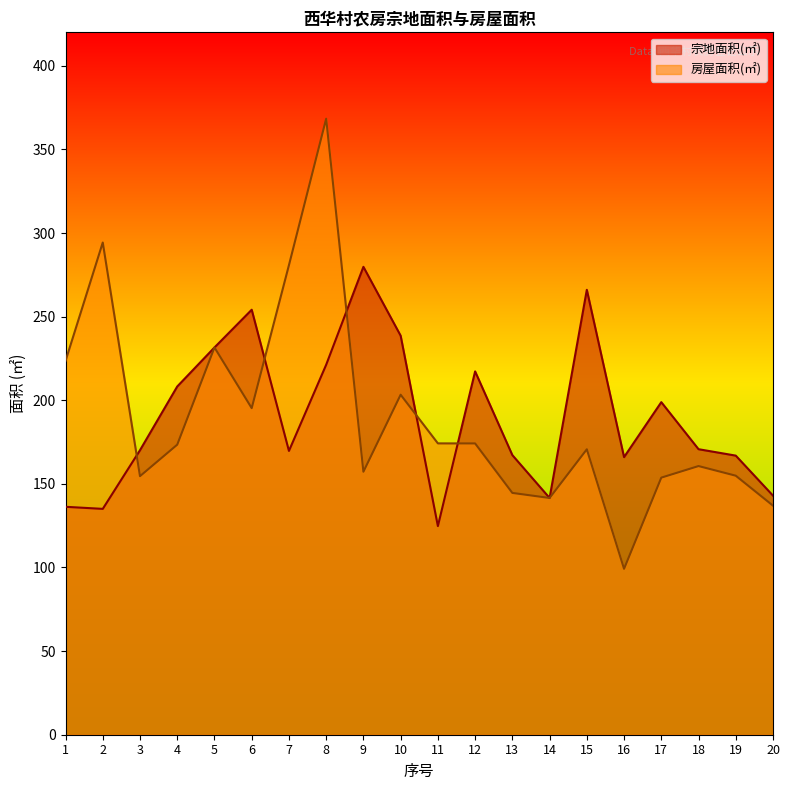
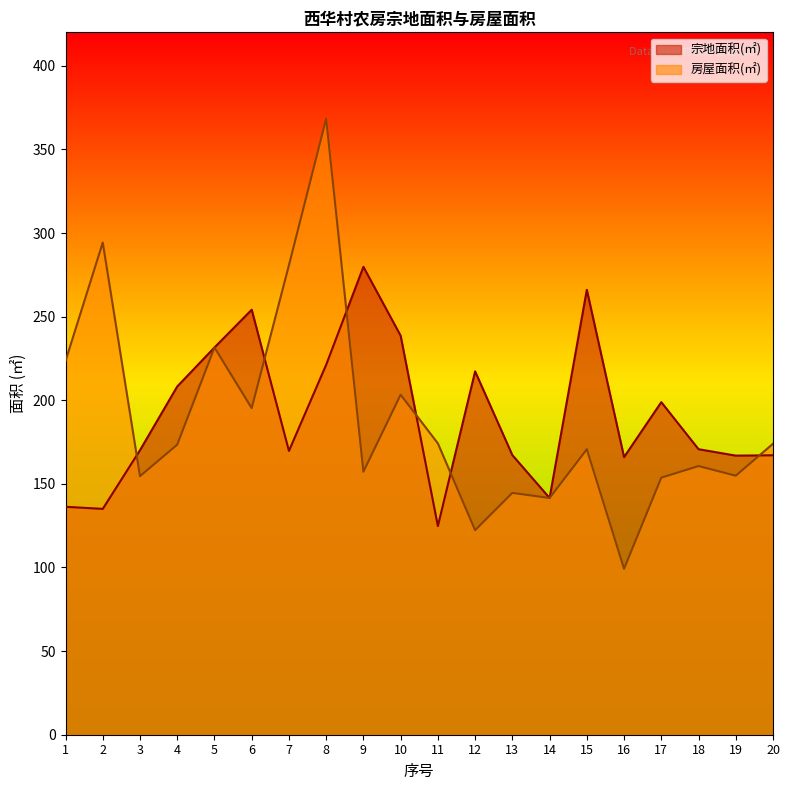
房屋面积(㎡), 12: 174 -> 122
宗地面积(㎡), 20: 143 -> 167
房屋面积(㎡), 20: 137 -> 174
